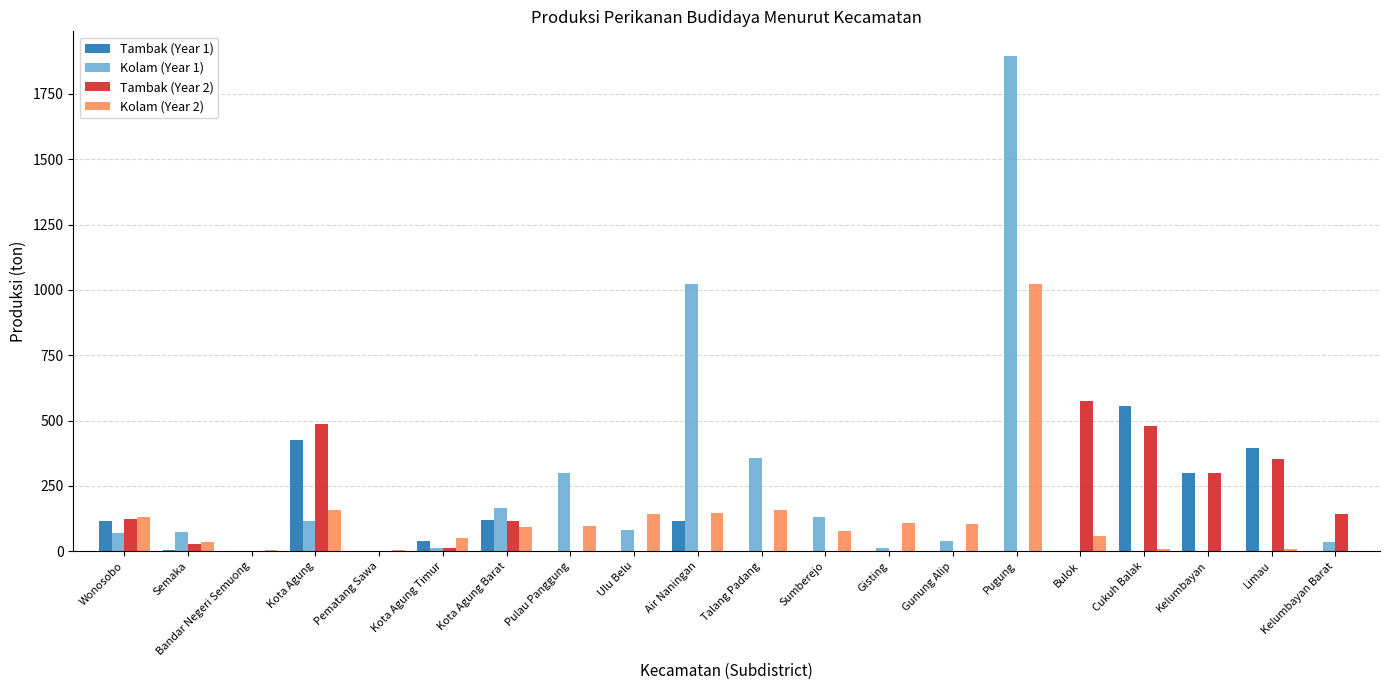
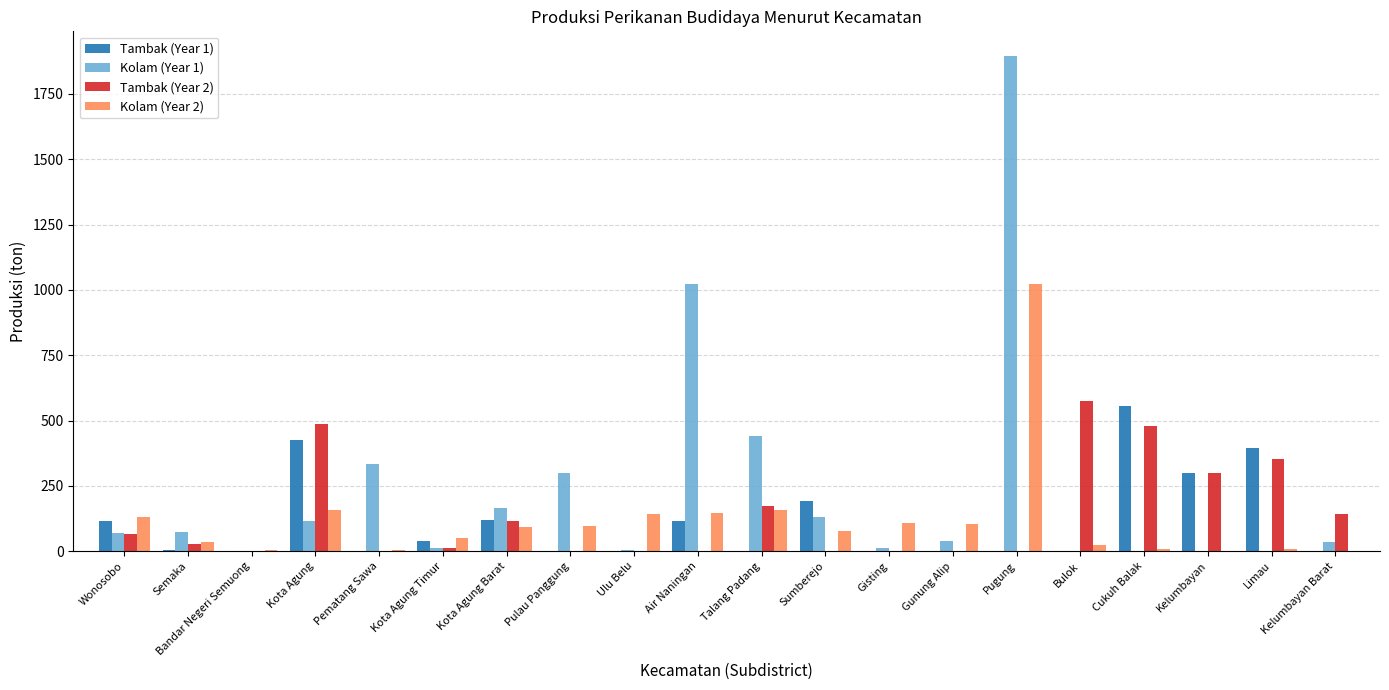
Tambak (Year 2), Wonosobo: 120 -> 60
Kolam (Year 1), Pematang Sawa: 0 -> 340
Kolam (Year 1), Ulu Belu: 80 -> 0
Kolam (Year 1), Talang Padang: 350 -> 440
Tambak (Year 2), Talang Padang: 0 -> 170
Tambak (Year 1), Sumberejo: 0 -> 190
Kolam (Year 2), Bulok: 60 -> 20
